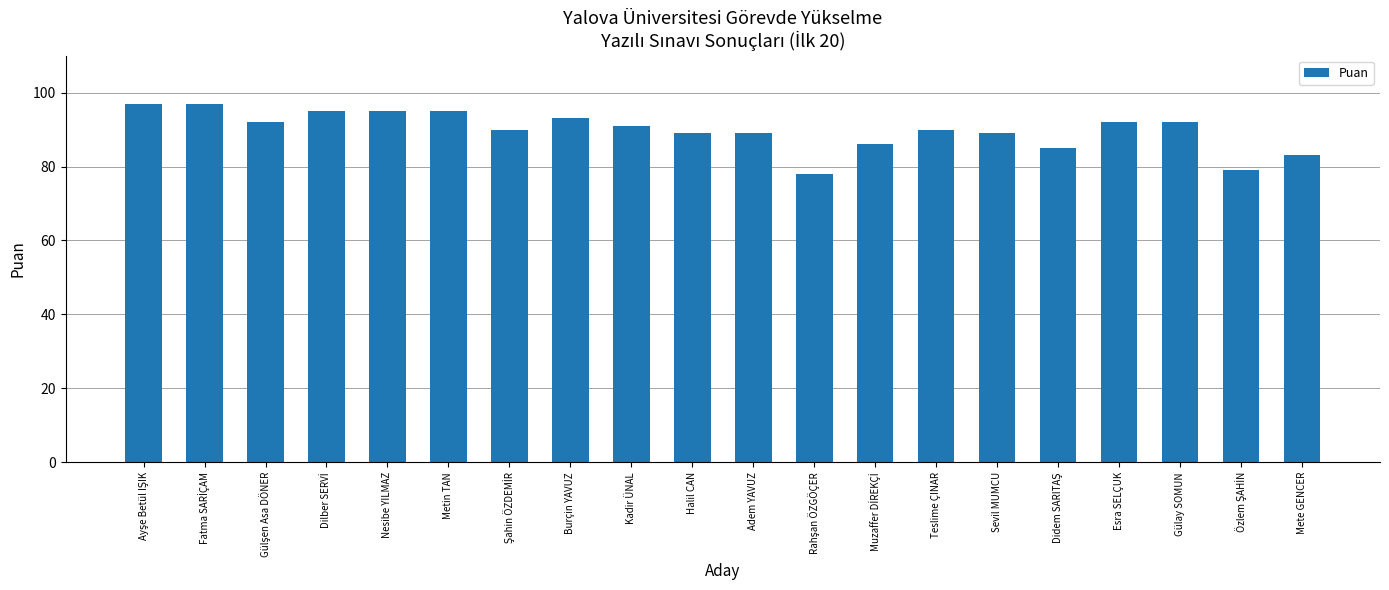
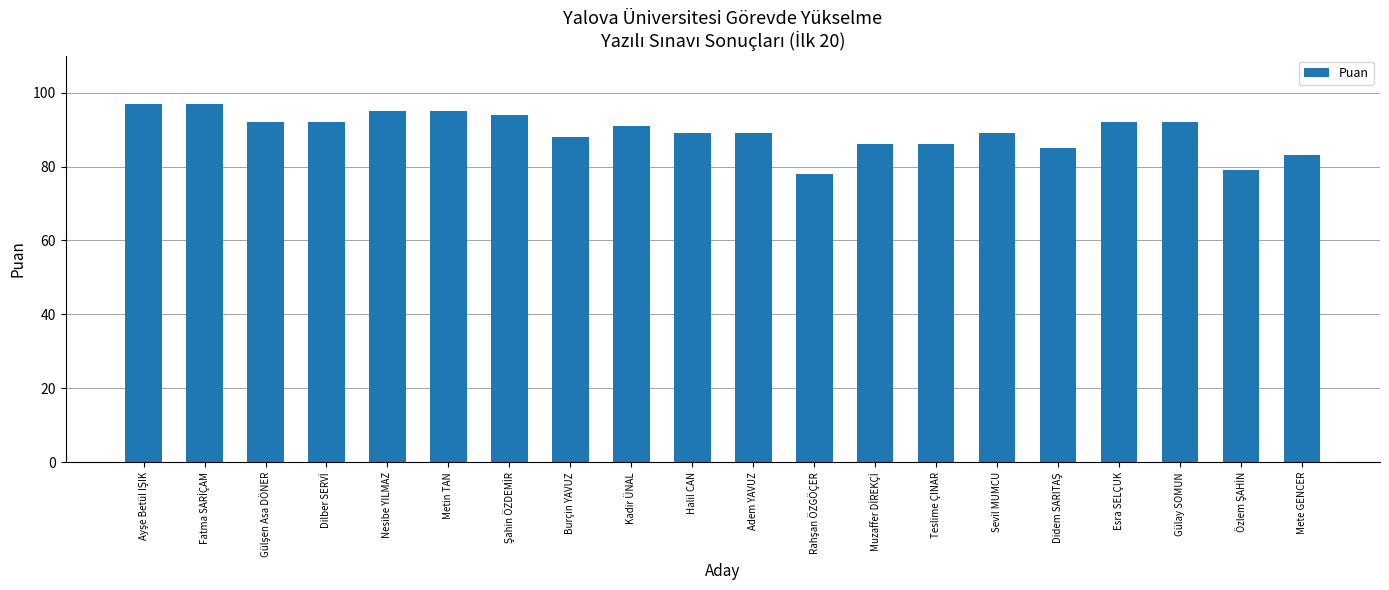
Dilber SERVİ: 95 -> 92
Şahin ÖZDEMİR: 90 -> 94
Burçin YAVUZ: 93 -> 88
Teslime ÇINAR: 90 -> 86
